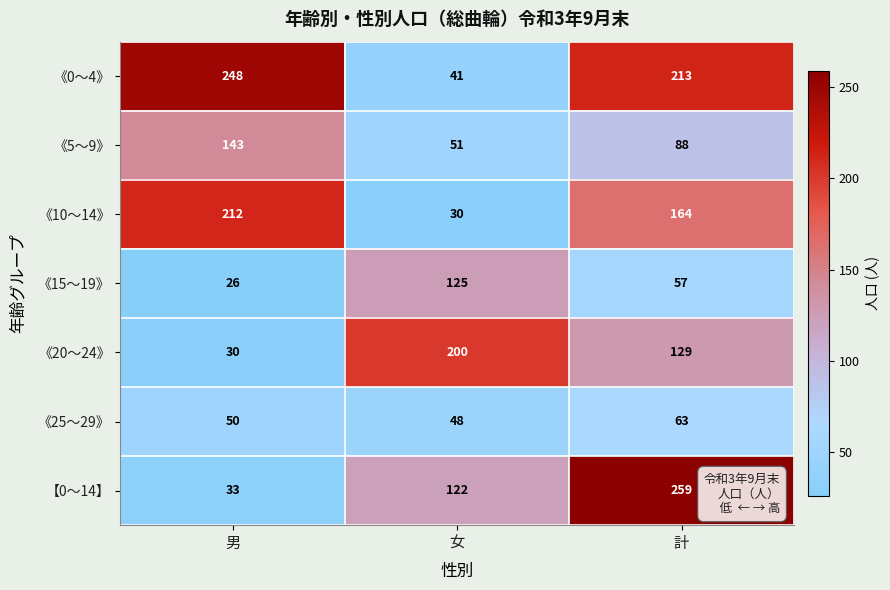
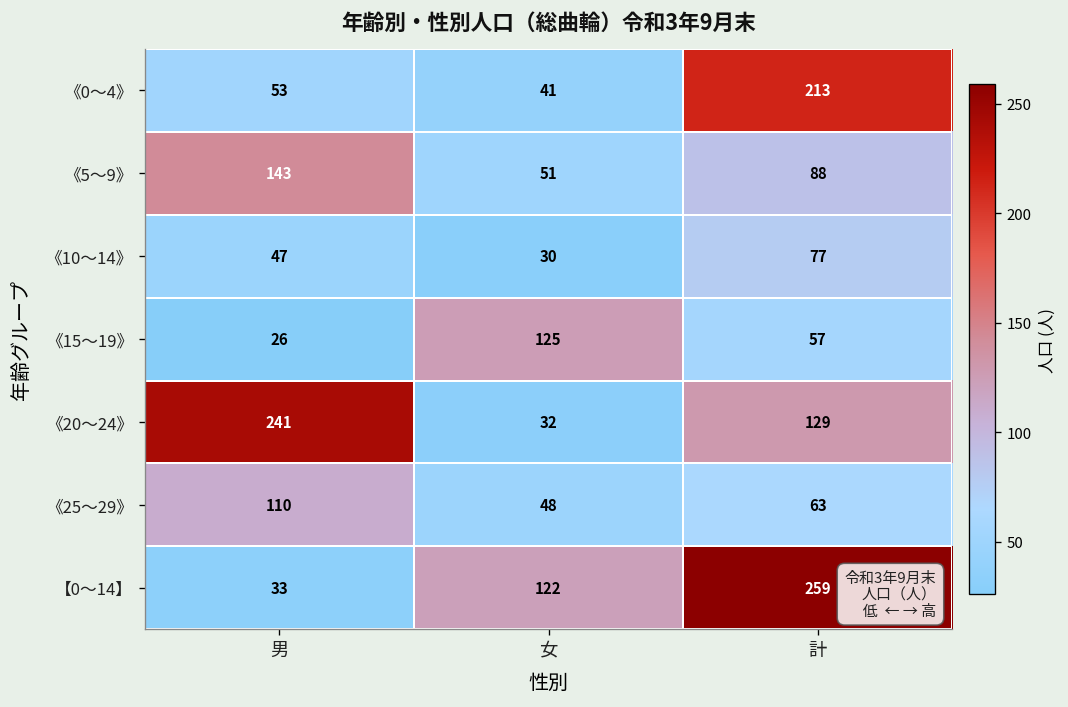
《0～4》, 男: 248 -> 53
《10～14》, 男: 212 -> 47
《10～14》, 計: 164 -> 77
《20～24》, 男: 30 -> 241
《20～24》, 女: 200 -> 32
《25～29》, 男: 50 -> 110
